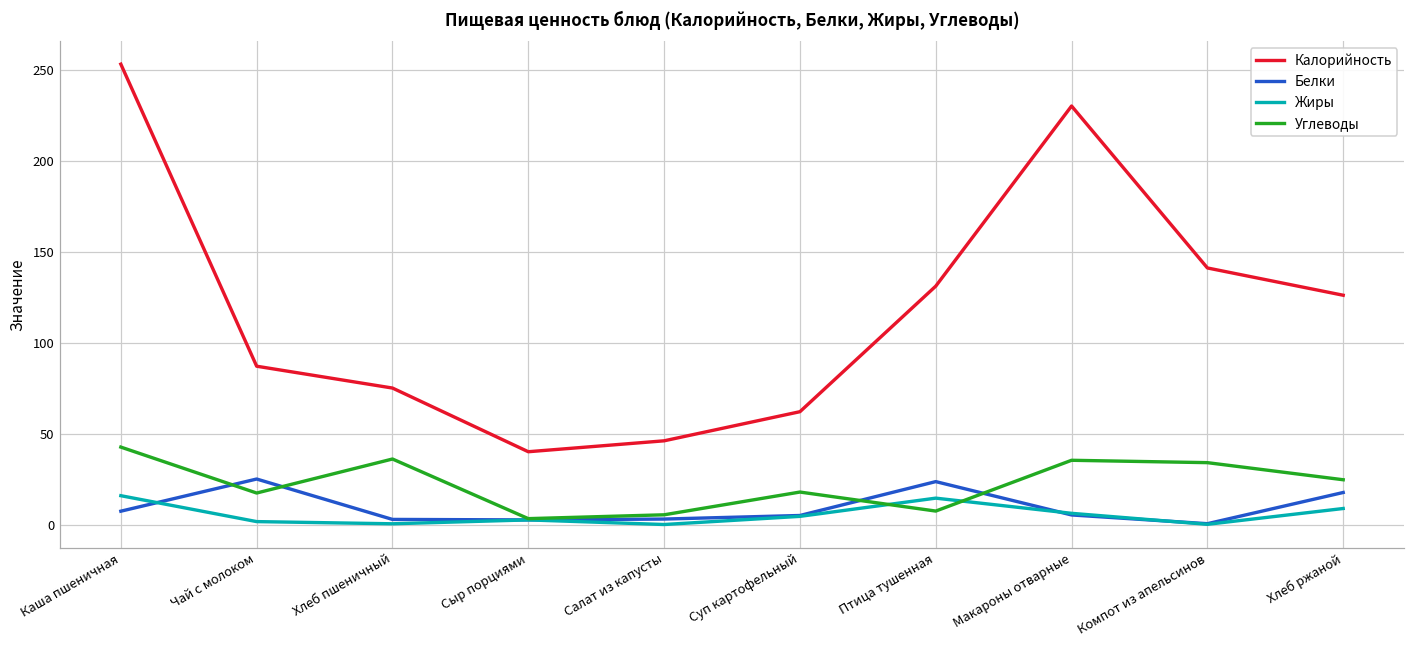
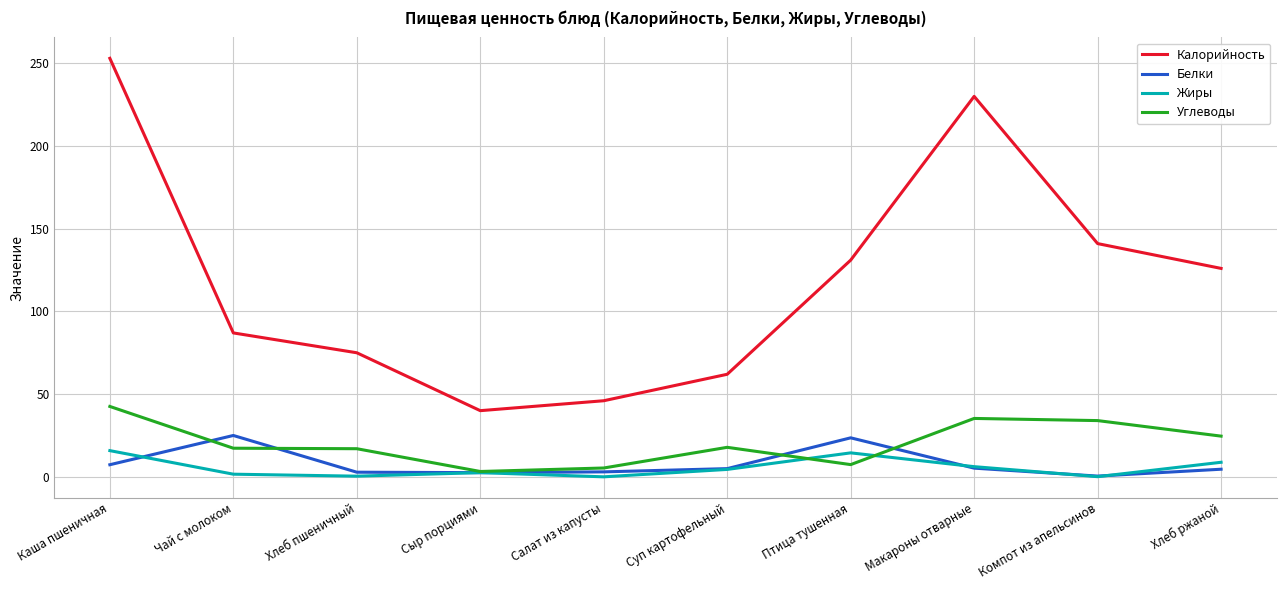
Углеводы, Хлеб пшеничный: 36 -> 17
Белки, Хлеб ржаной: 18 -> 5
